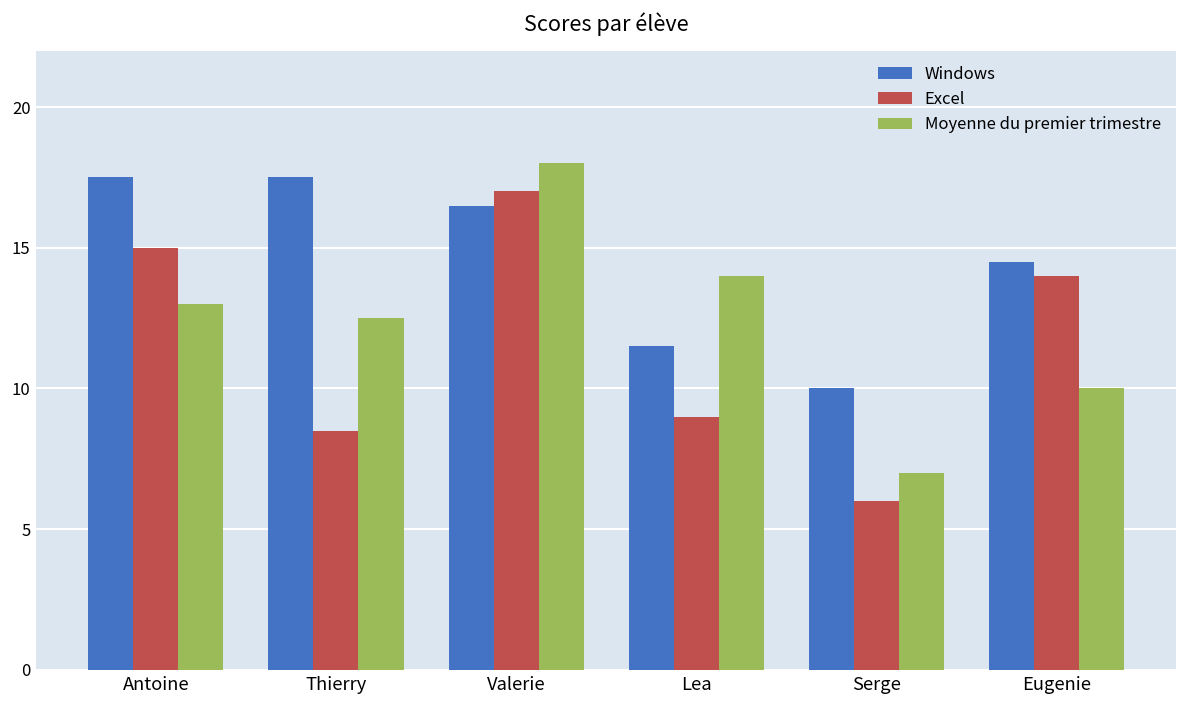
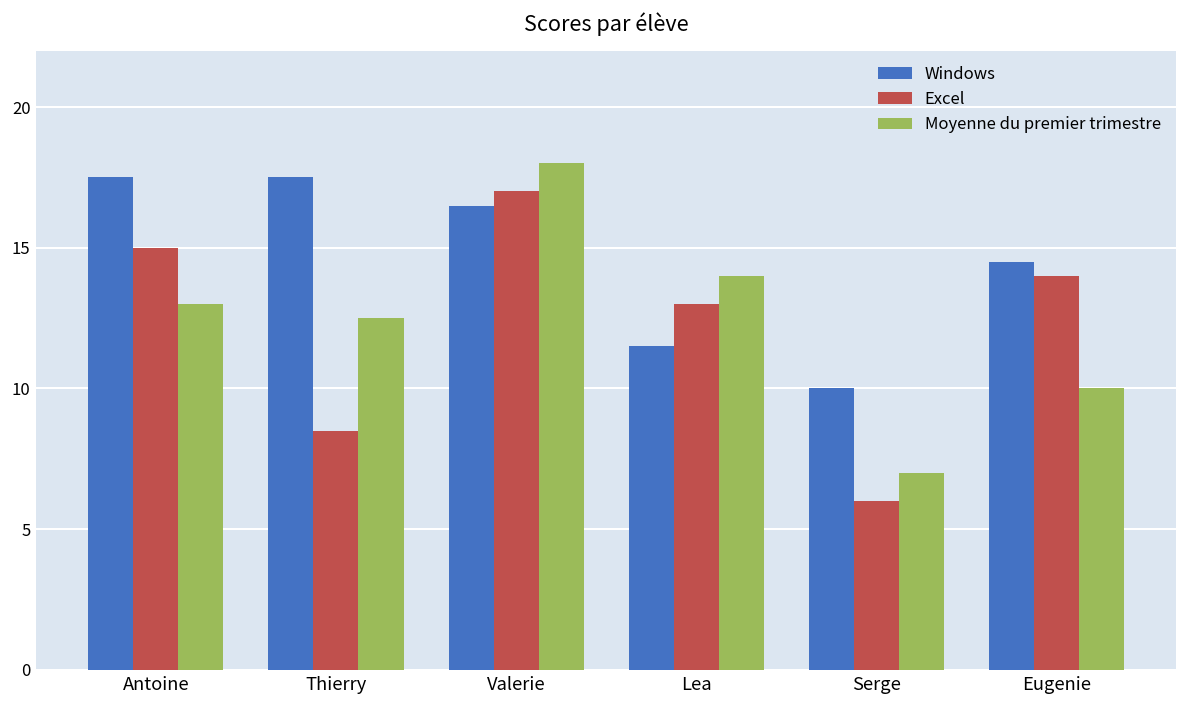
Excel, Lea: 9 -> 13
